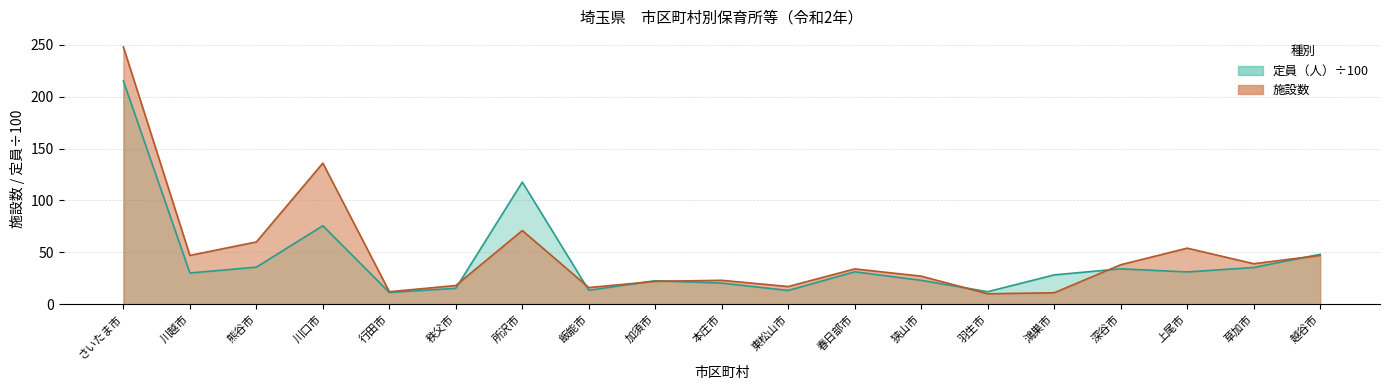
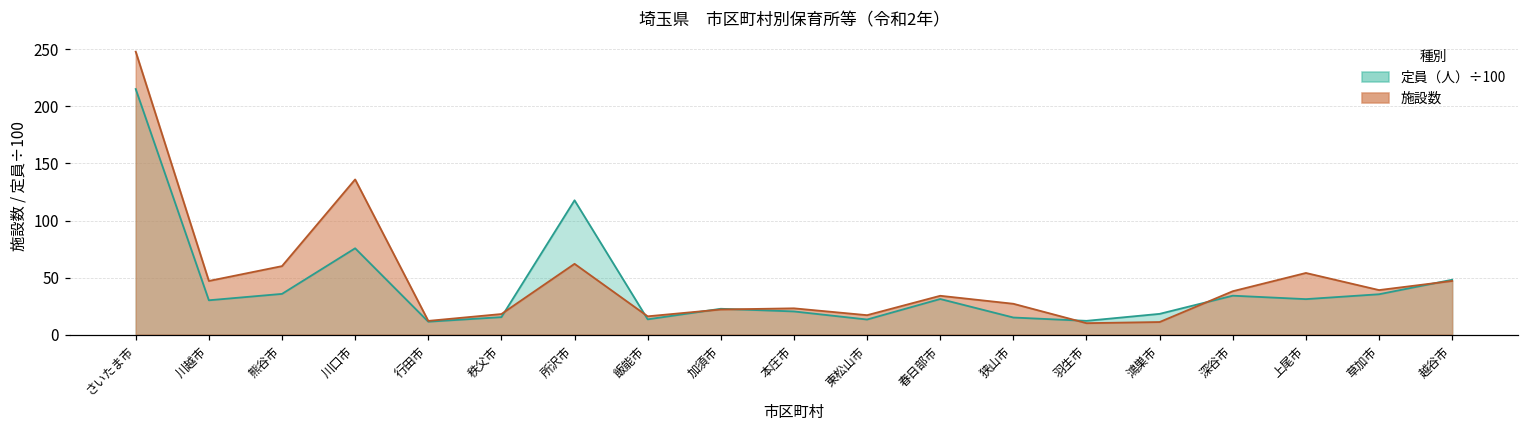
施設数, 所沢市: 71 -> 62
定員（人）÷100, 狭山市: 23 -> 15
定員（人）÷100, 鴻巣市: 28 -> 18
